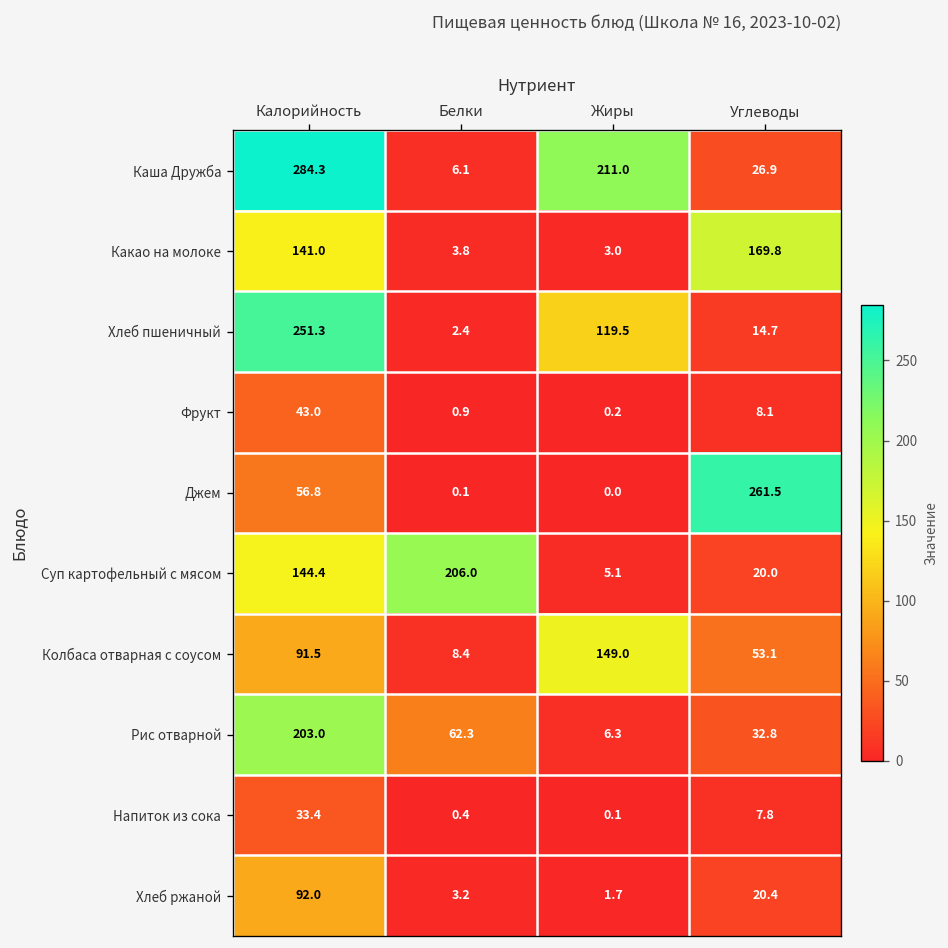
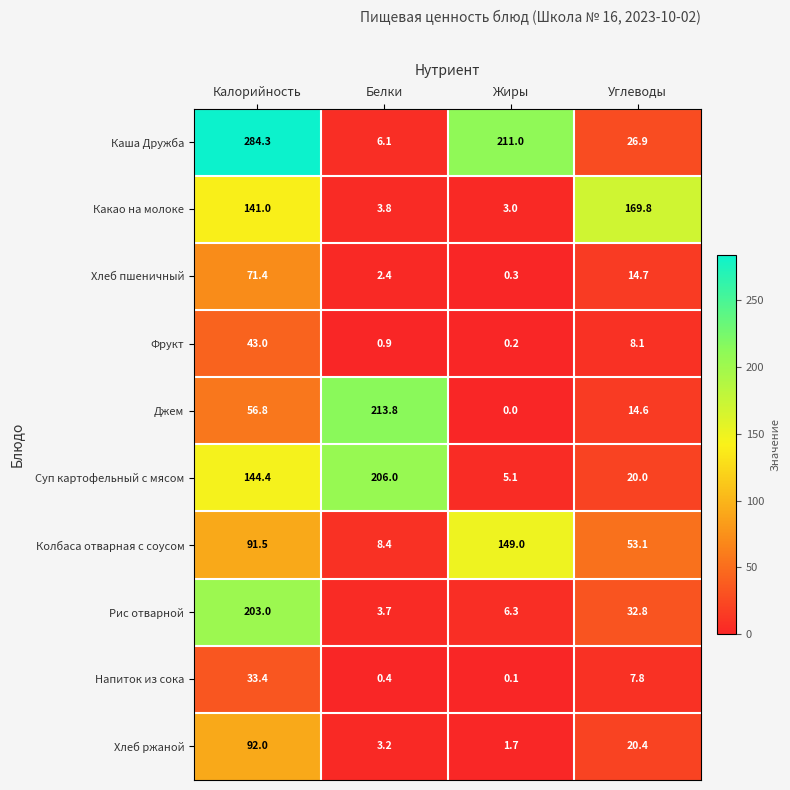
Хлеб пшеничный, Калорийность: 251.3 -> 71.4
Хлеб пшеничный, Жиры: 119.5 -> 0.3
Джем, Белки: 0.1 -> 213.8
Джем, Углеводы: 261.5 -> 14.6
Рис отварной, Белки: 62.3 -> 3.7
